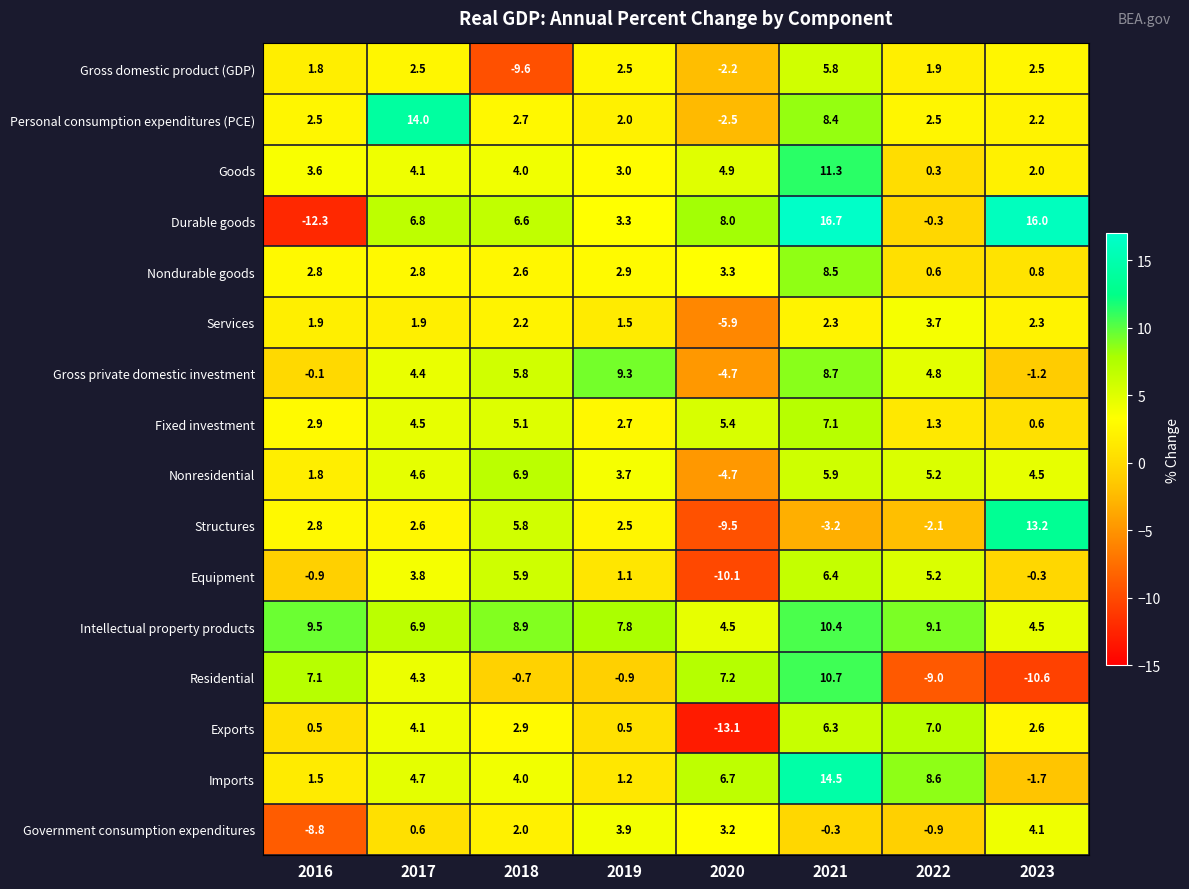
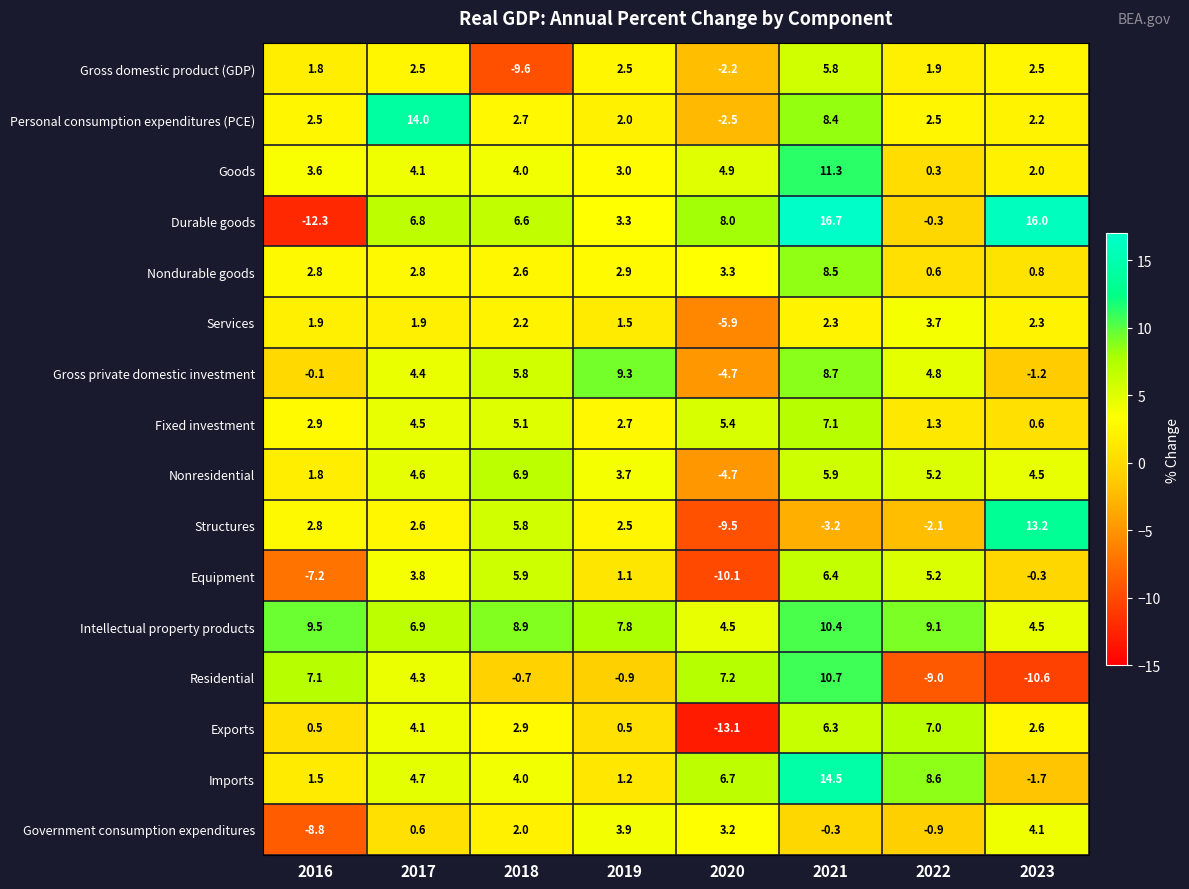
Equipment, 2016: -0.9 -> -7.2
